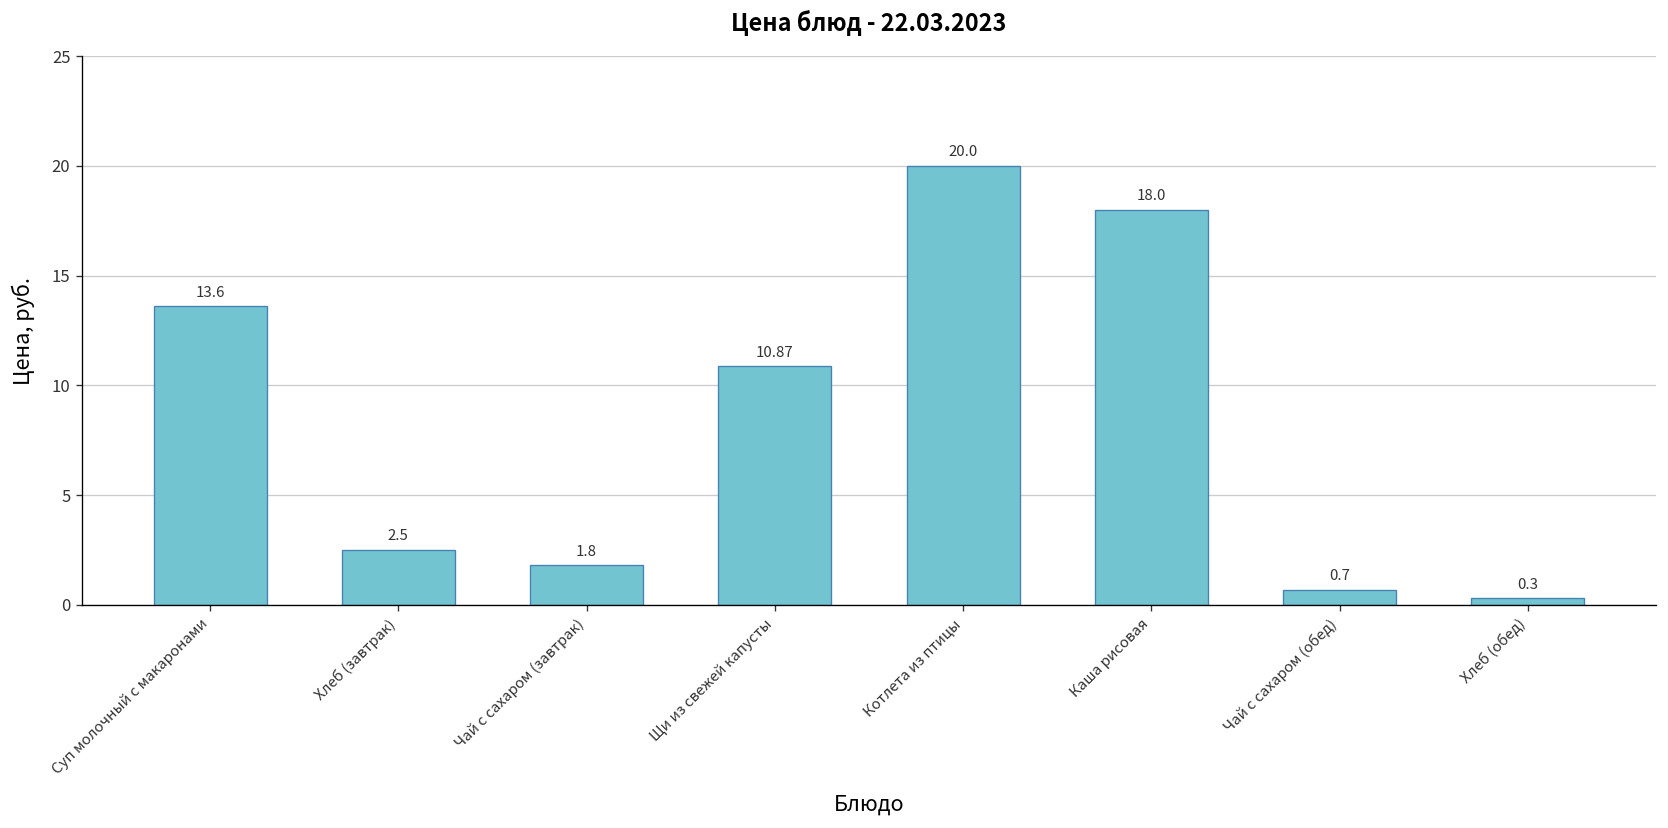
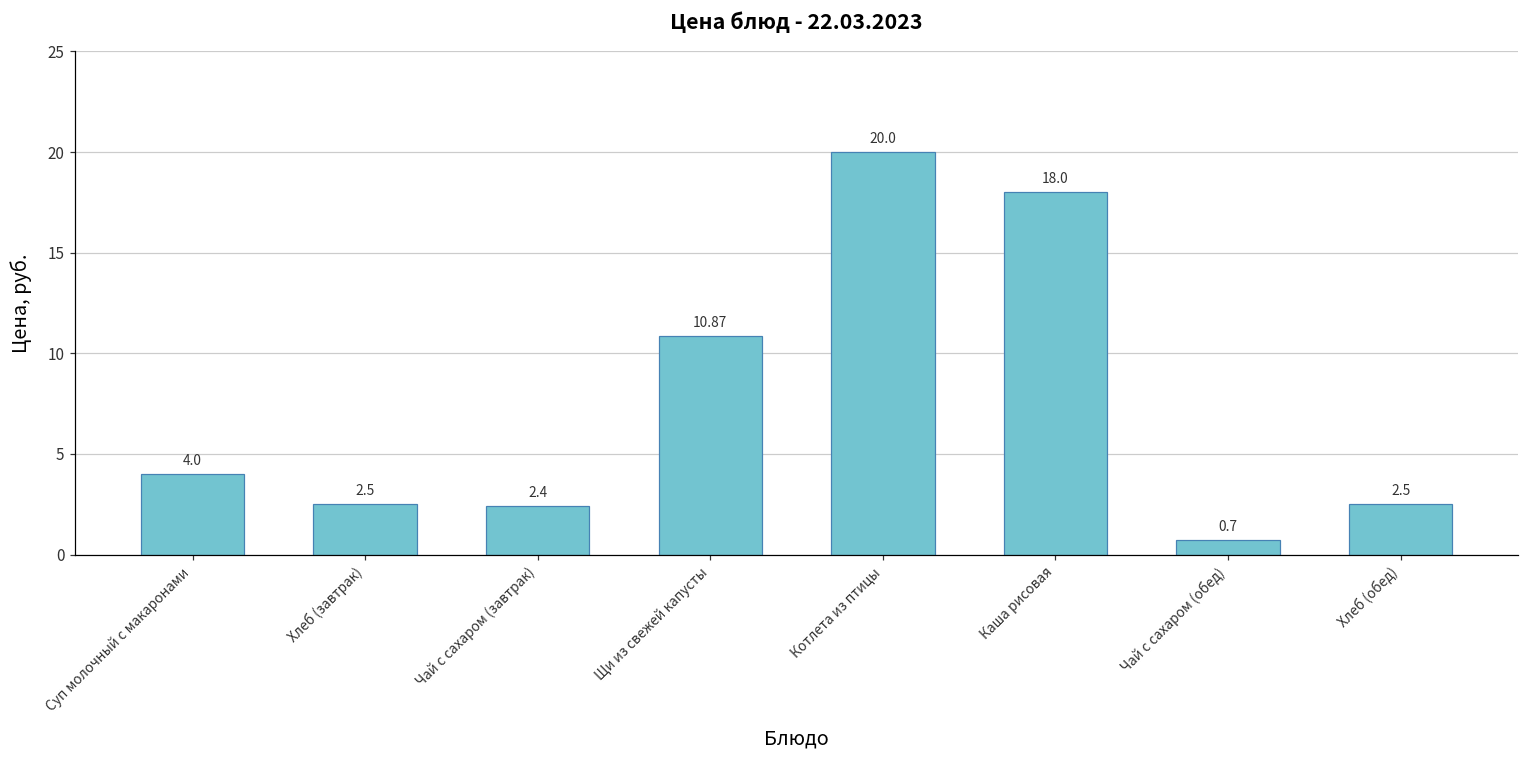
Суп молочный с макаронами: 13.6 -> 4.0
Чай с сахаром (завтрак): 1.8 -> 2.4
Хлеб (обед): 0.3 -> 2.5
